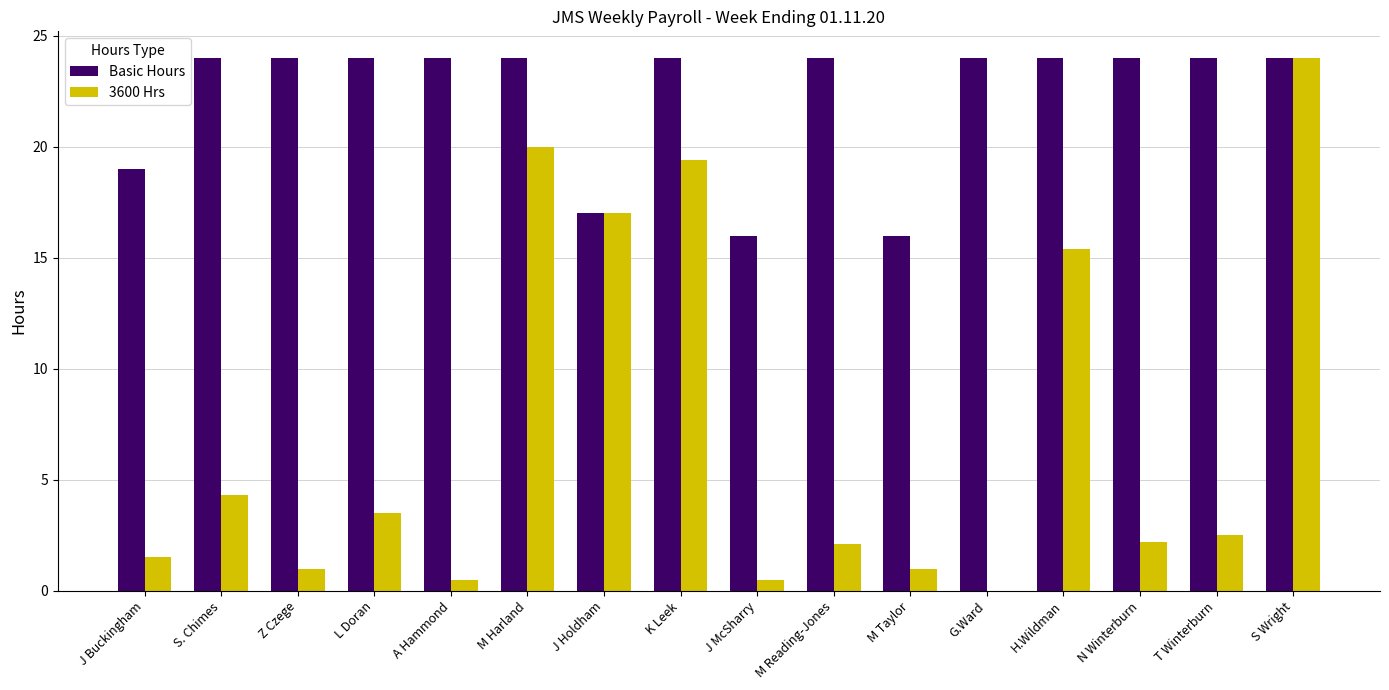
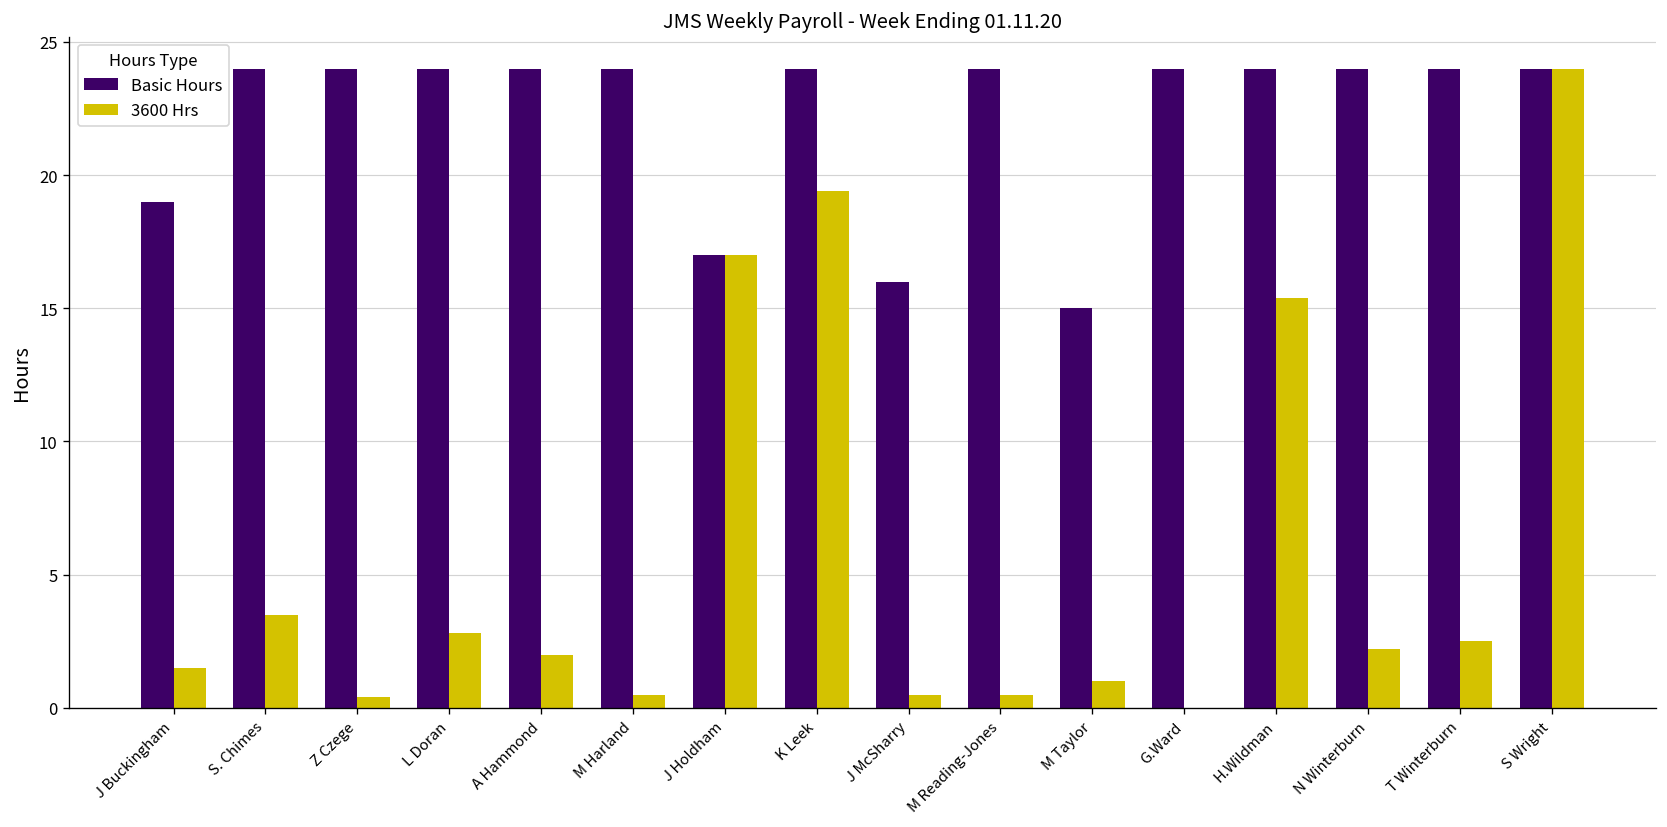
3600 Hrs, S. Chimes: 4.3 -> 3.5
3600 Hrs, Z Czege: 1.0 -> 0.4
3600 Hrs, L Doran: 3.5 -> 2.8
3600 Hrs, A Hammond: 0.5 -> 2.0
3600 Hrs, M Harland: 20.0 -> 0.5
3600 Hrs, M Reading-Jones: 2.1 -> 0.5
Basic Hours, M Taylor: 16 -> 15
